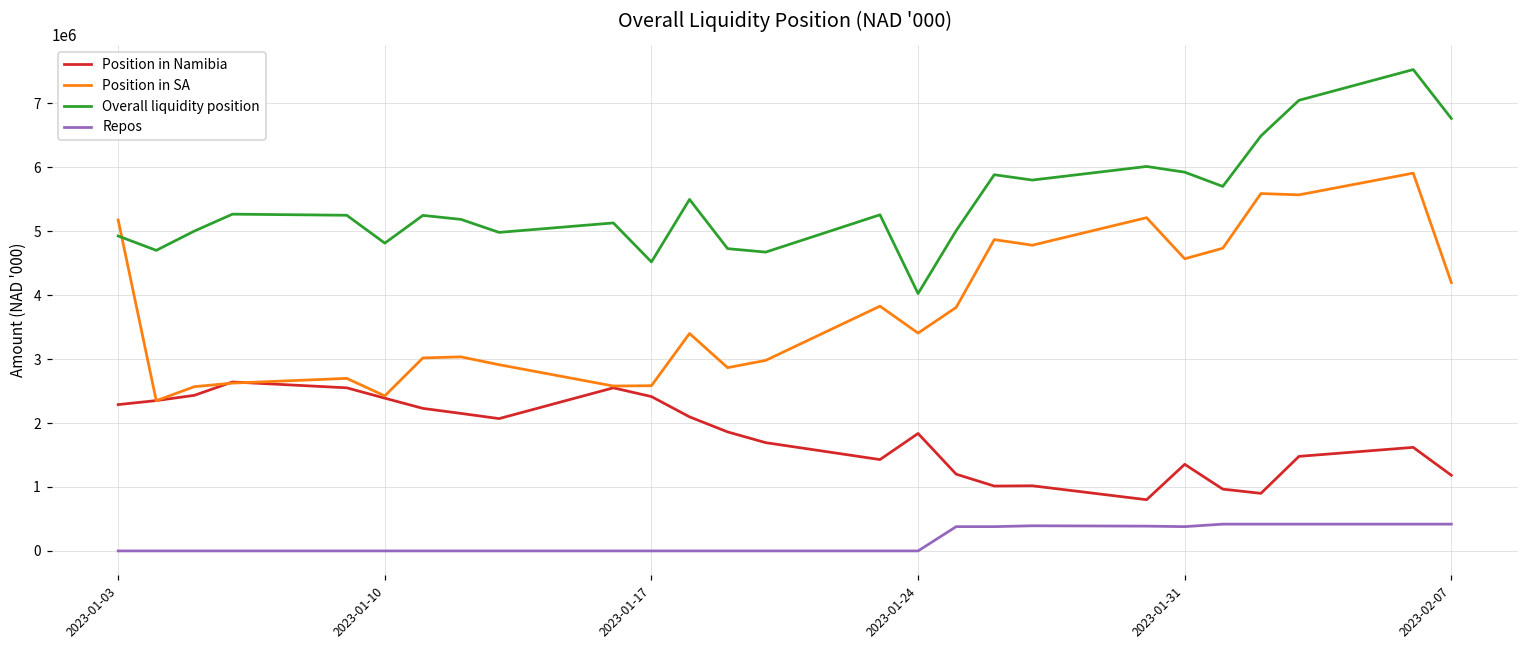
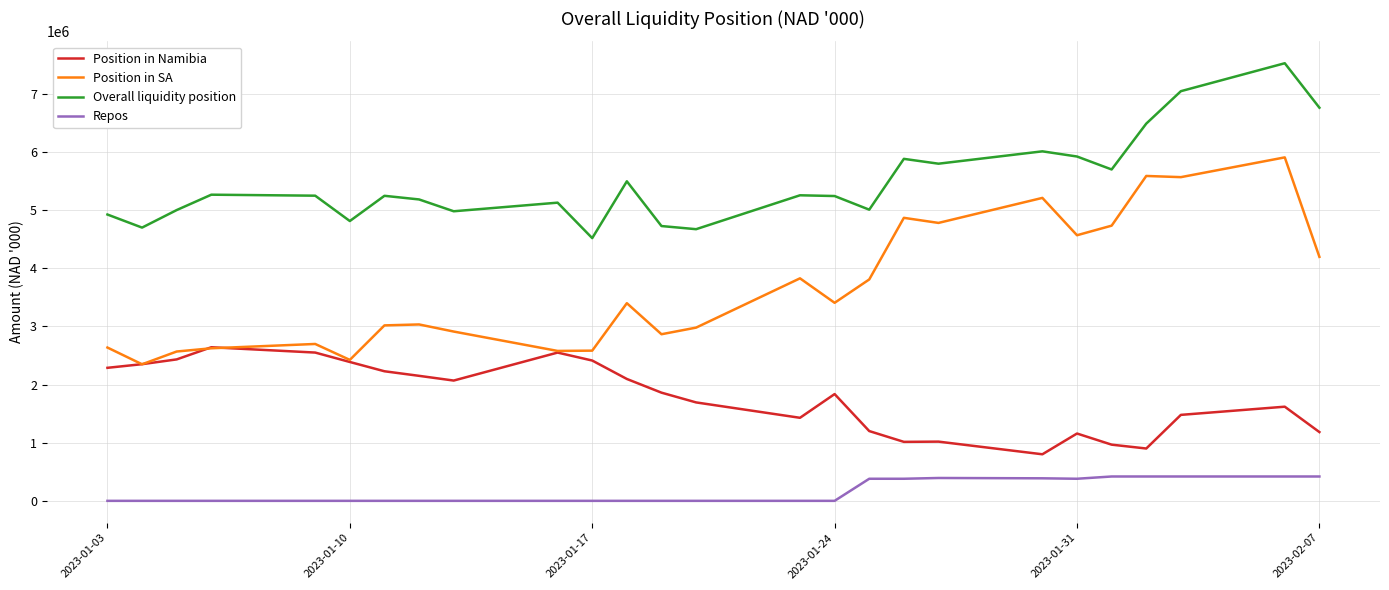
Position in SA, 2023-01-03: 5200000 -> 2600000
Overall liquidity position, 2023-01-24: 4000000 -> 5200000
Position in Namibia, 2023-01-31: 1400000 -> 1200000
